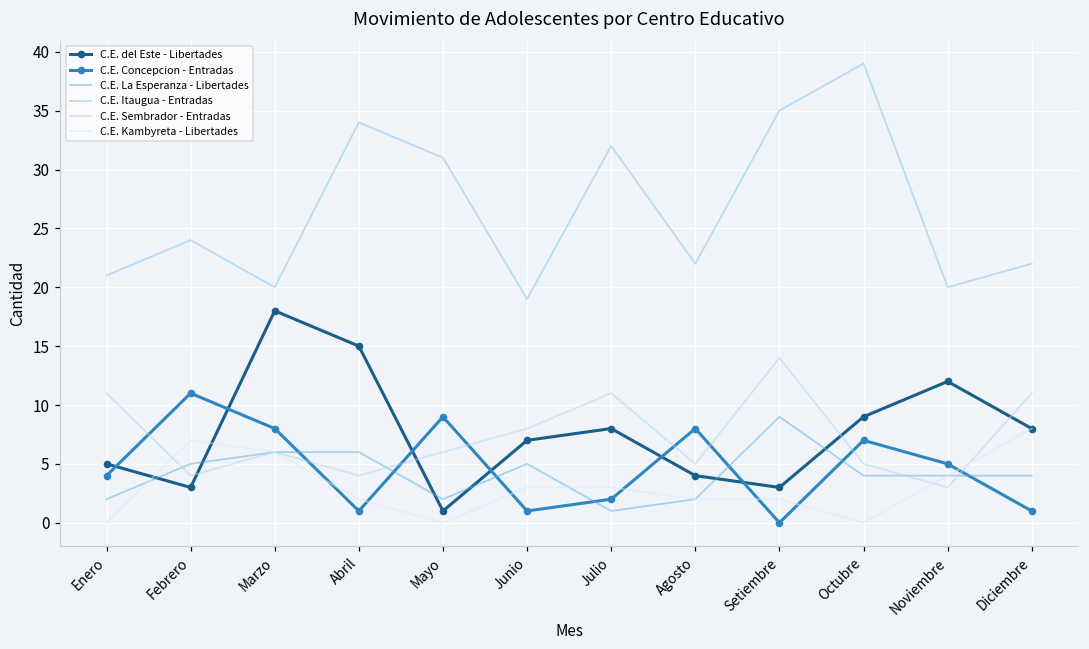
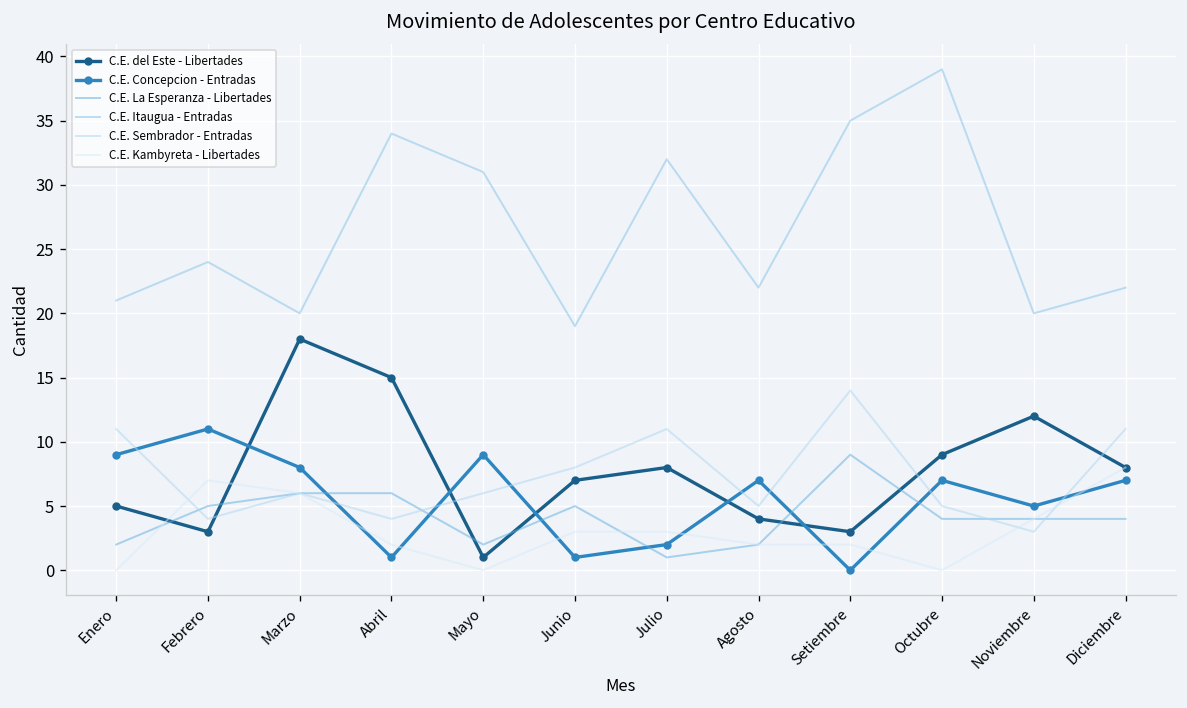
C.E. Concepcion - Entradas, Enero: 4 -> 9
C.E. Concepcion - Entradas, Agosto: 8 -> 7
C.E. Concepcion - Entradas, Diciembre: 1 -> 7
